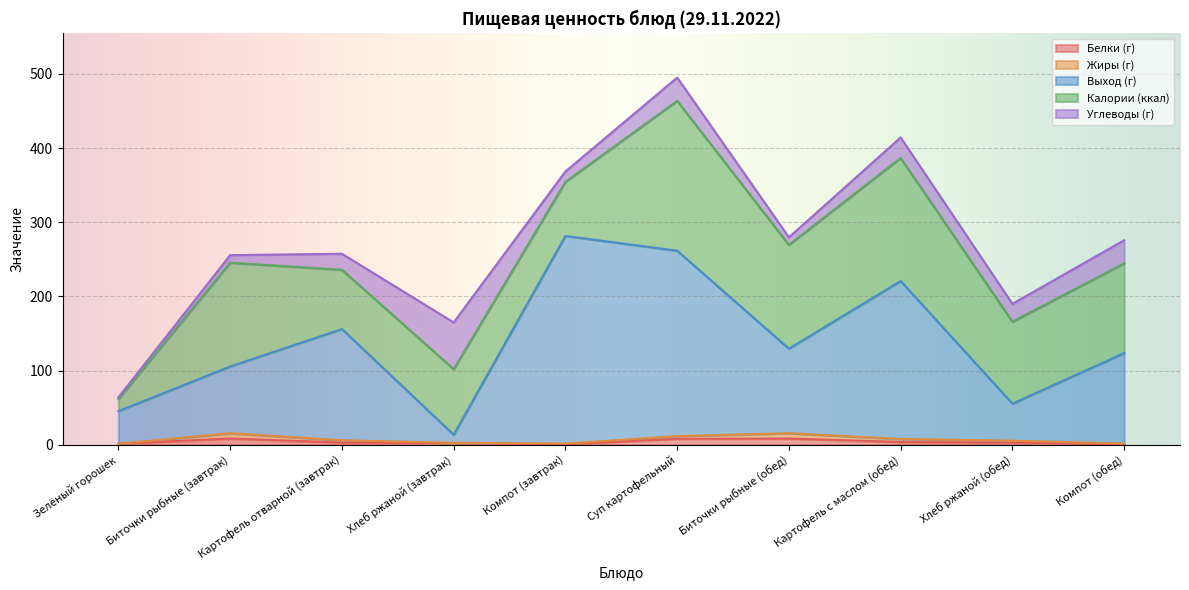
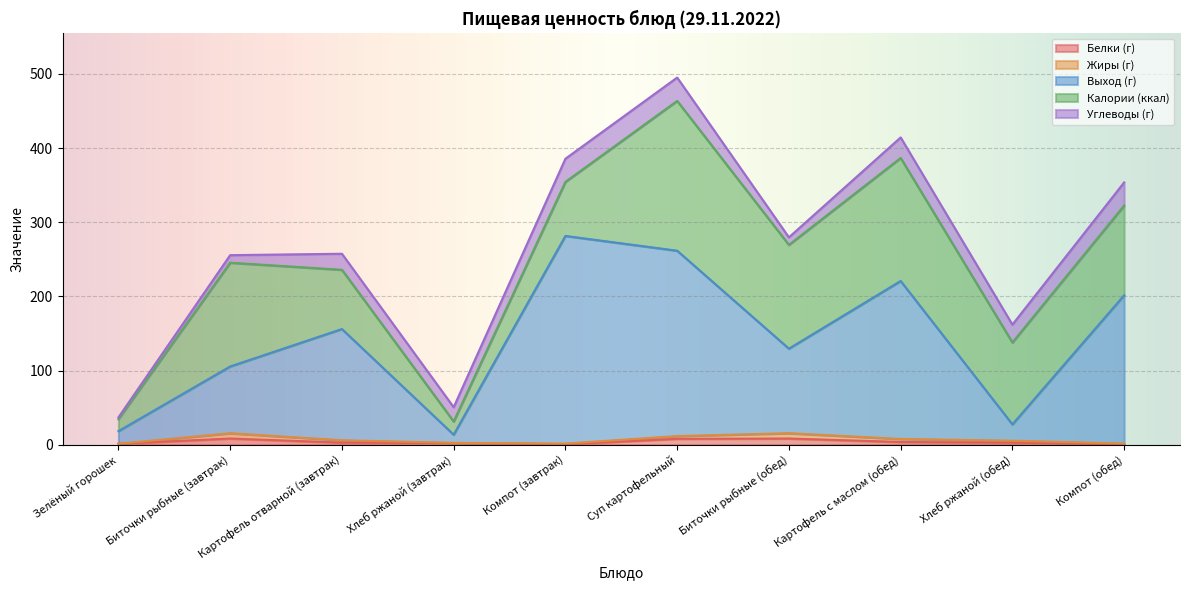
Выход (г), Зелёный горошек: 40 -> 20
Калории (ккал), Хлеб ржаной (завтрак): 90 -> 20
Углеводы (г), Хлеб ржаной (завтрак): 60 -> 20
Углеводы (г), Компот (завтрак): 10 -> 30
Выход (г), Хлеб ржаной (обед): 50 -> 20
Выход (г), Компот (обед): 120 -> 200
